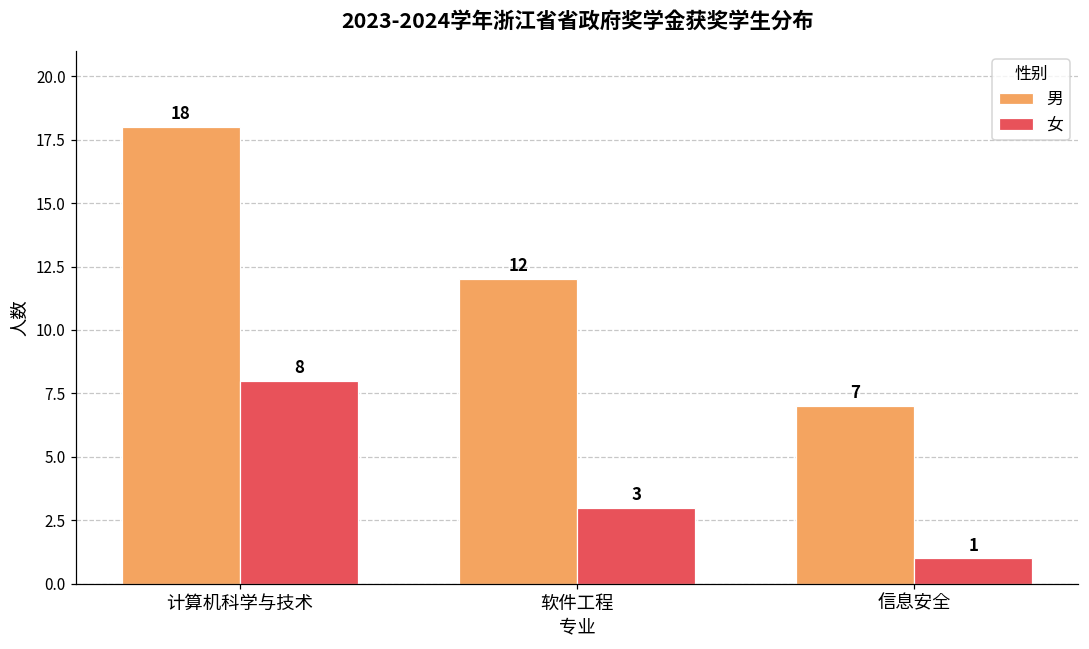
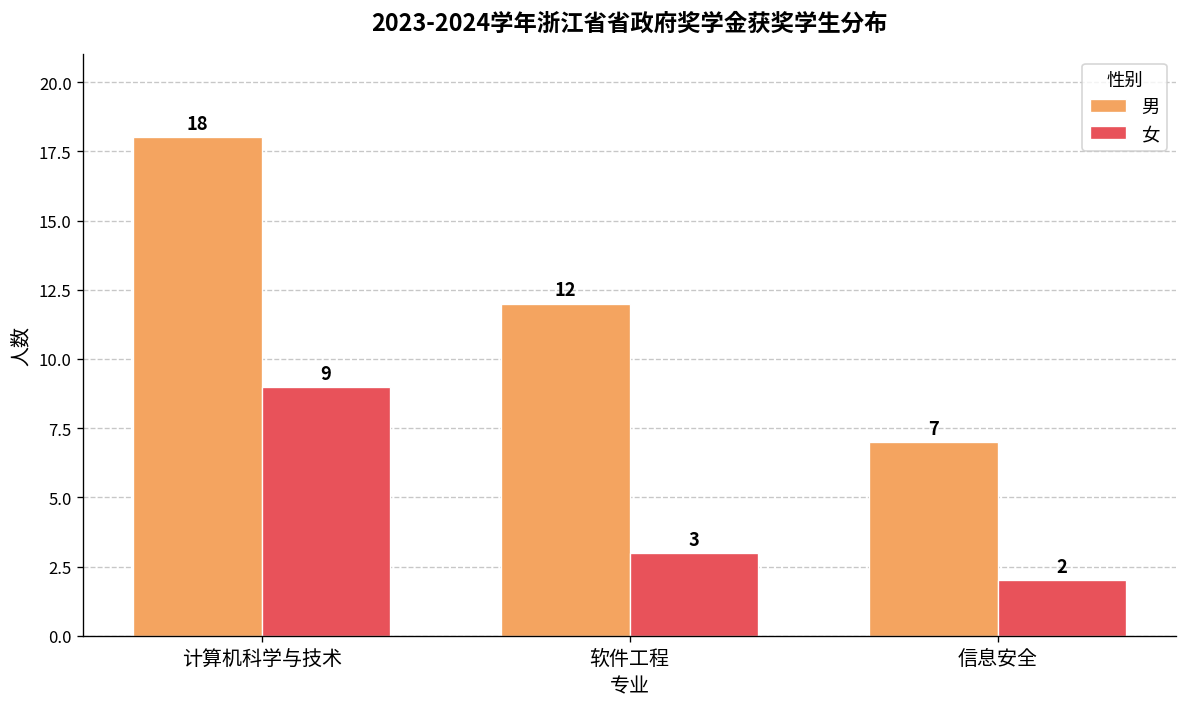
女, 计算机科学与技术: 8 -> 9
女, 信息安全: 1 -> 2
